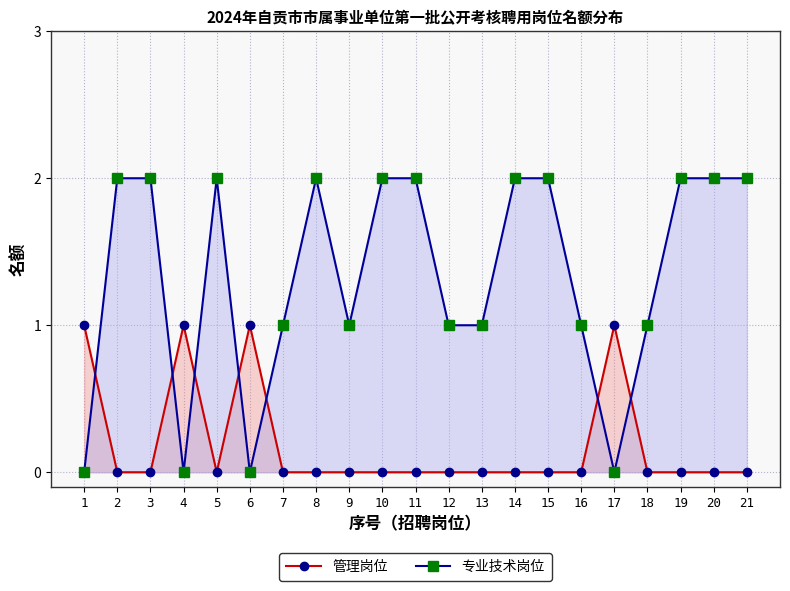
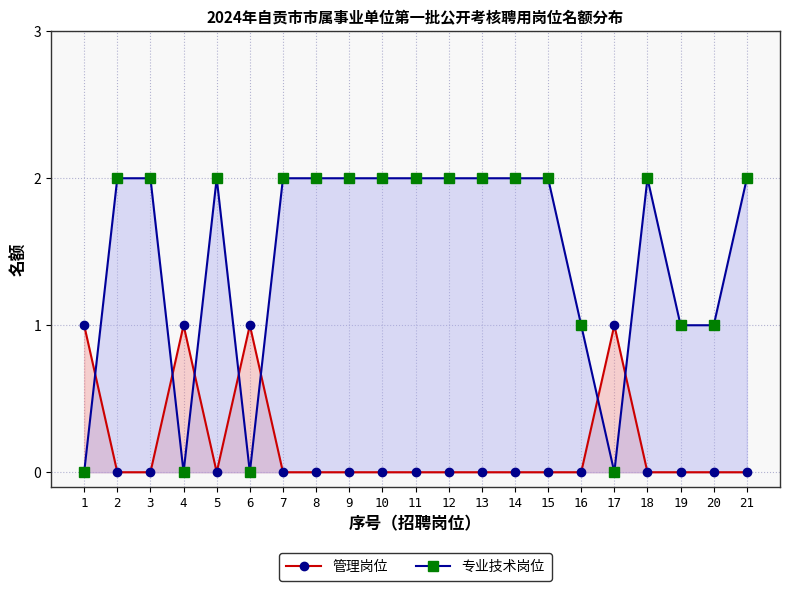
专业技术岗位, 7: 1 -> 2
专业技术岗位, 9: 1 -> 2
专业技术岗位, 12: 1 -> 2
专业技术岗位, 13: 1 -> 2
专业技术岗位, 18: 1 -> 2
专业技术岗位, 19: 2 -> 1
专业技术岗位, 20: 2 -> 1
